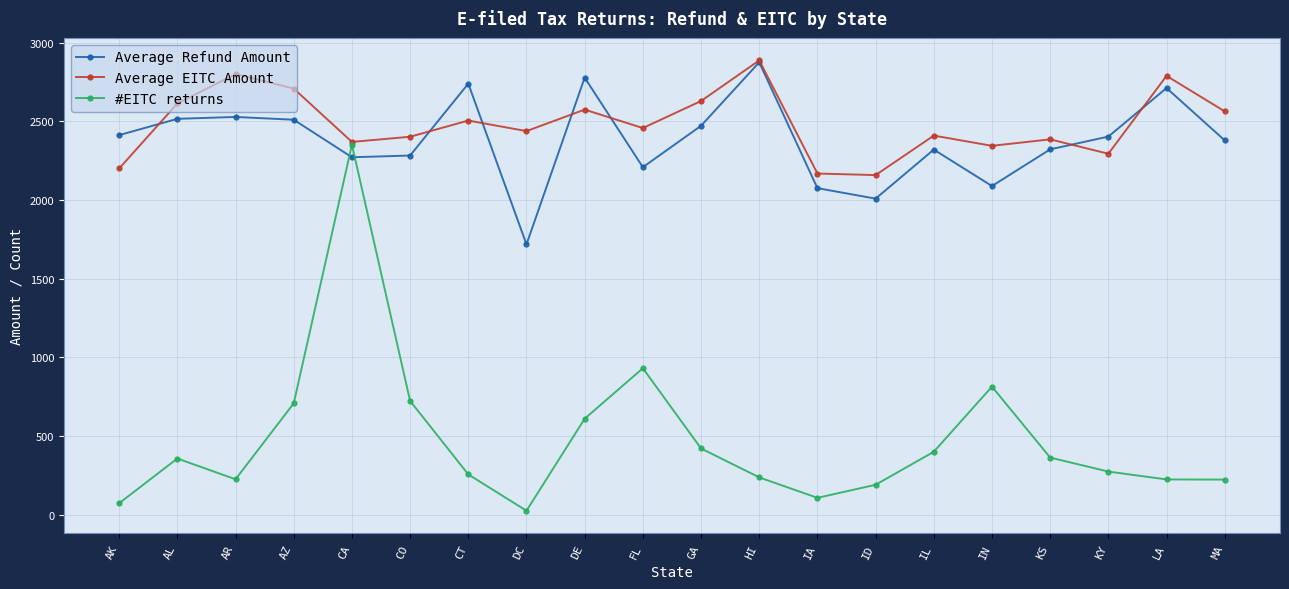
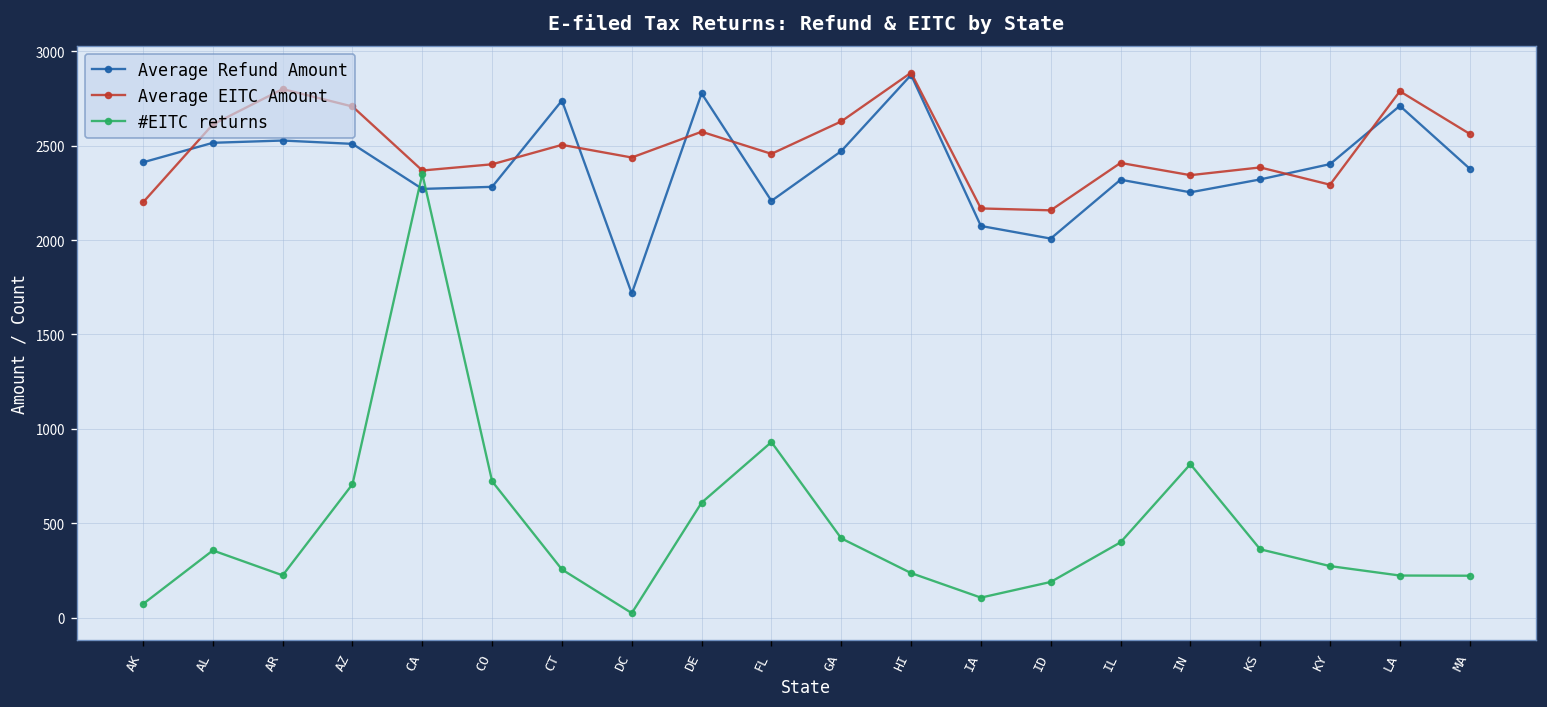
Average Refund Amount, IN: 2090 -> 2250
